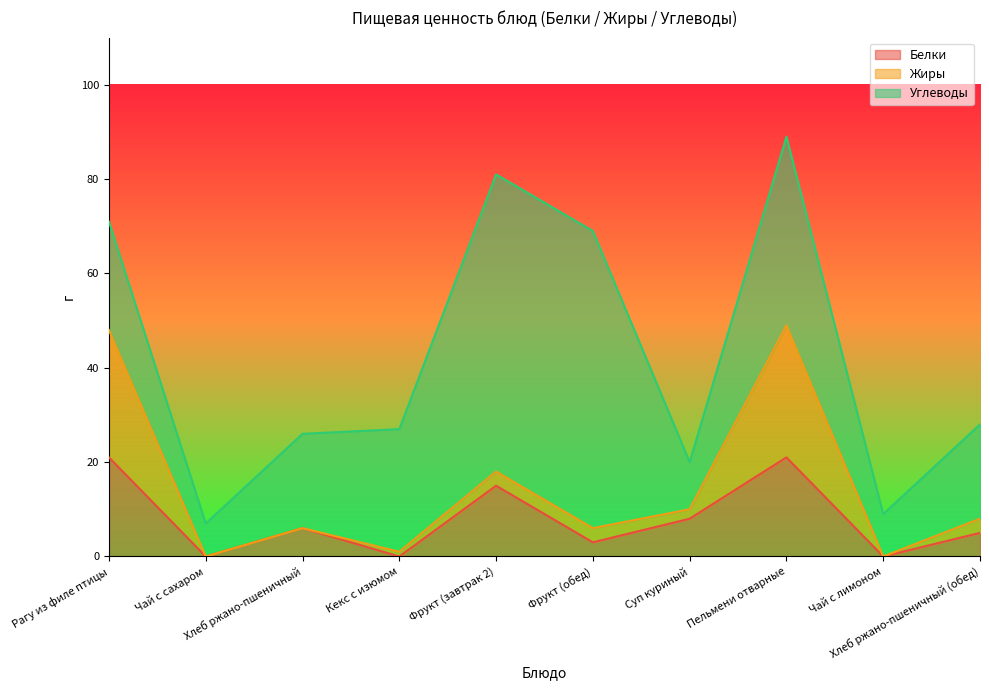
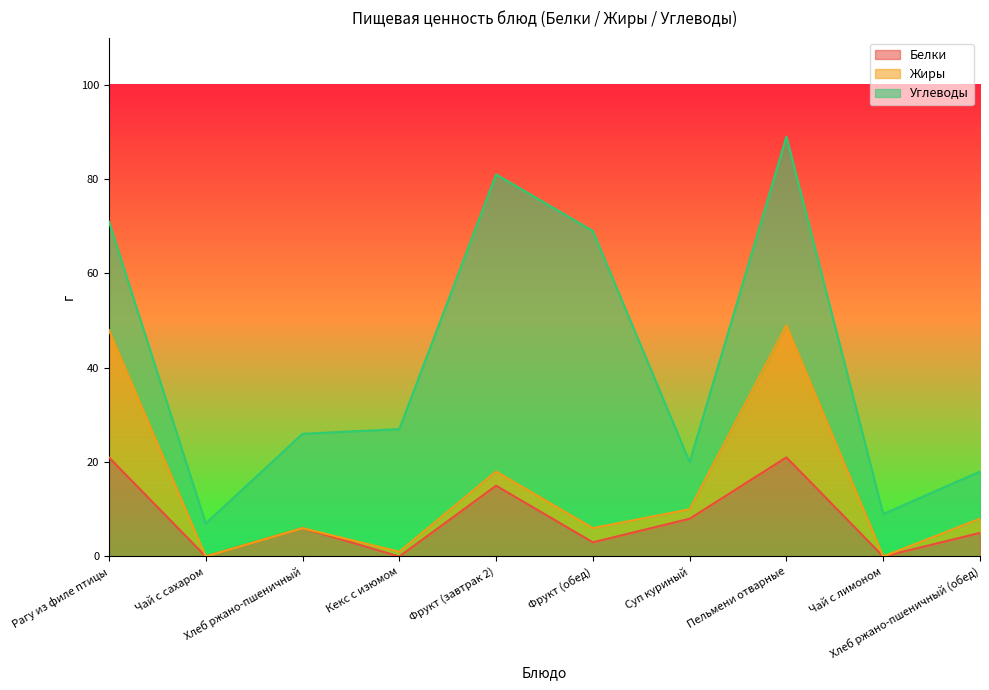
Углеводы, Хлеб ржано-пшеничный (обед): 20 -> 10
